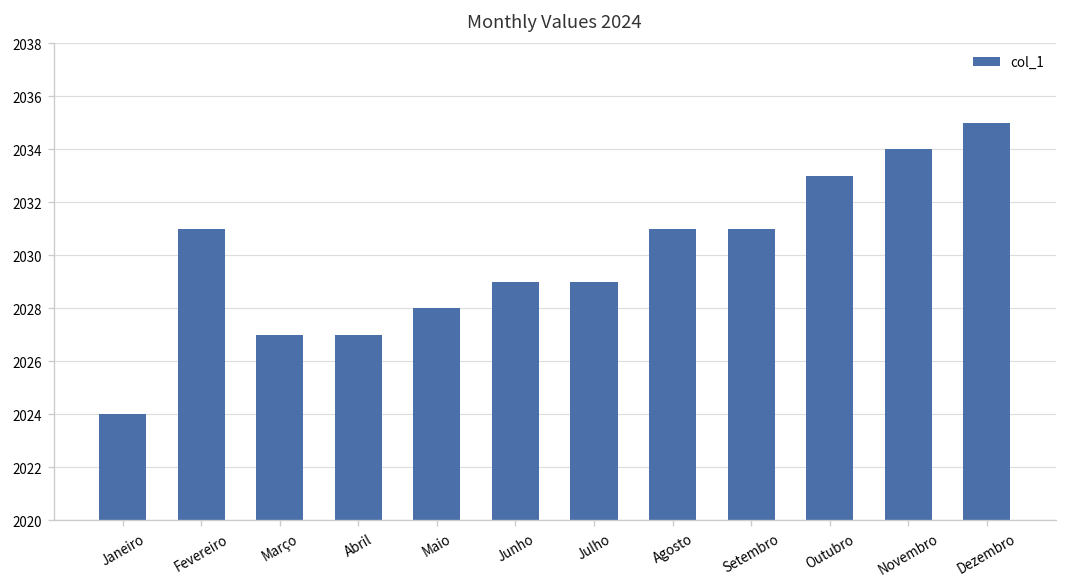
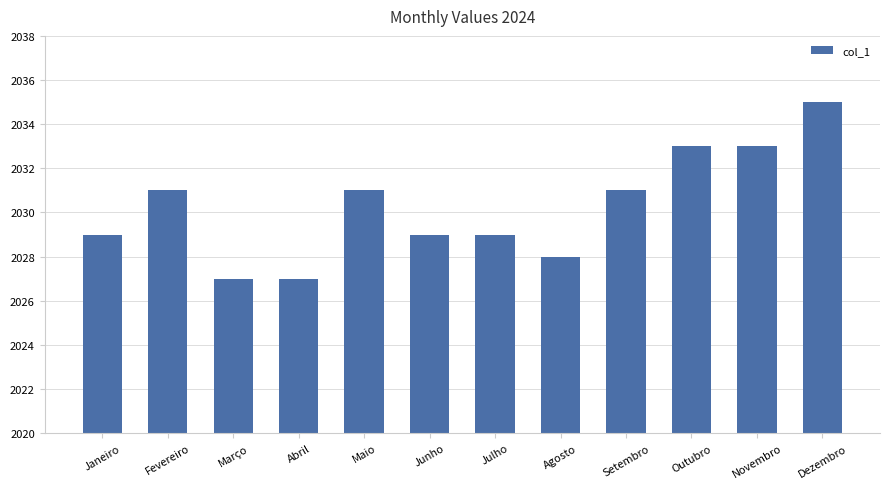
Janeiro: 2024 -> 2029
Maio: 2028 -> 2031
Agosto: 2031 -> 2028
Novembro: 2034 -> 2033
